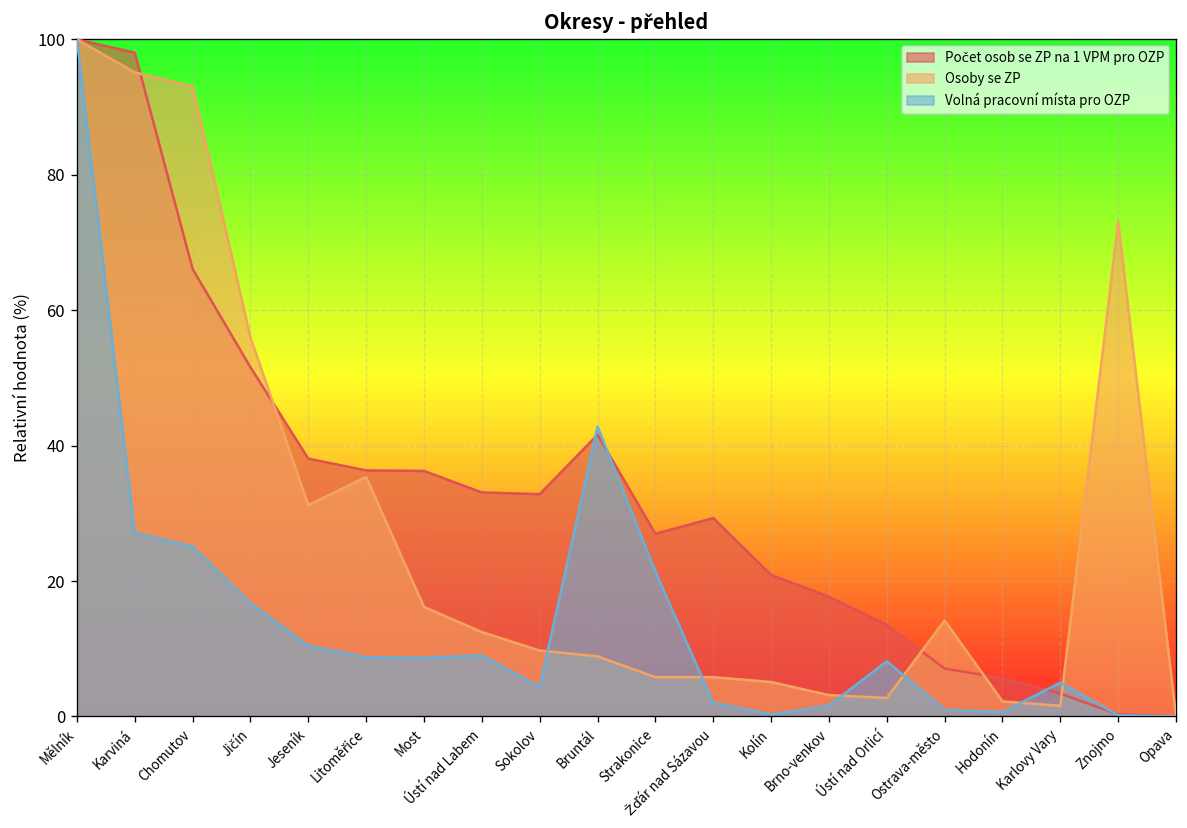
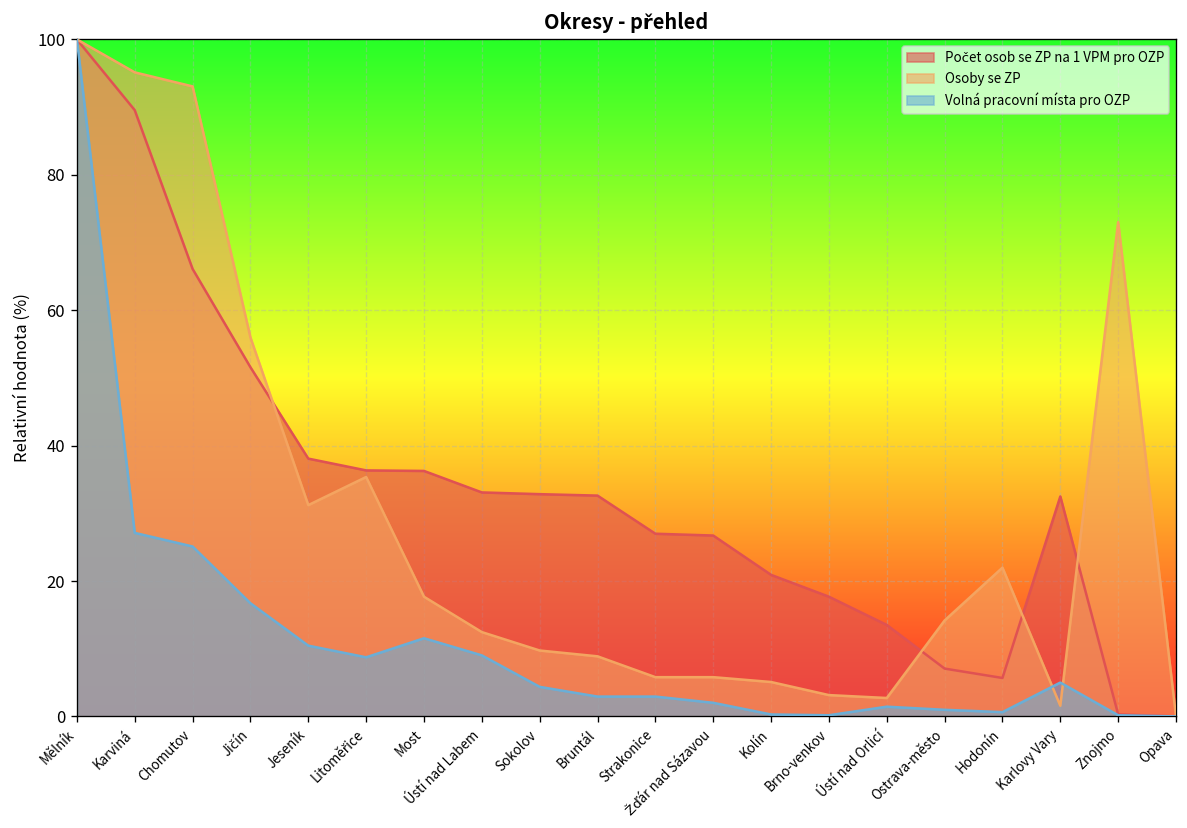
Počet osob se ZP na 1 VPM pro OZP, Karviná: 98 -> 90
Osoby se ZP, Most: 16 -> 18
Volná pracovní místa pro OZP, Most: 9 -> 12
Počet osob se ZP na 1 VPM pro OZP, Bruntál: 42 -> 33
Volná pracovní místa pro OZP, Bruntál: 43 -> 3
Volná pracovní místa pro OZP, Strakonice: 21 -> 3
Počet osob se ZP na 1 VPM pro OZP, Žďár nad Sázavou: 29 -> 27
Volná pracovní místa pro OZP, Brno-venkov: 2 -> 0
Volná pracovní místa pro OZP, Ústí nad Orlicí: 8 -> 1
Osoby se ZP, Hodonín: 2 -> 22
Počet osob se ZP na 1 VPM pro OZP, Karlovy Vary: 3 -> 32
